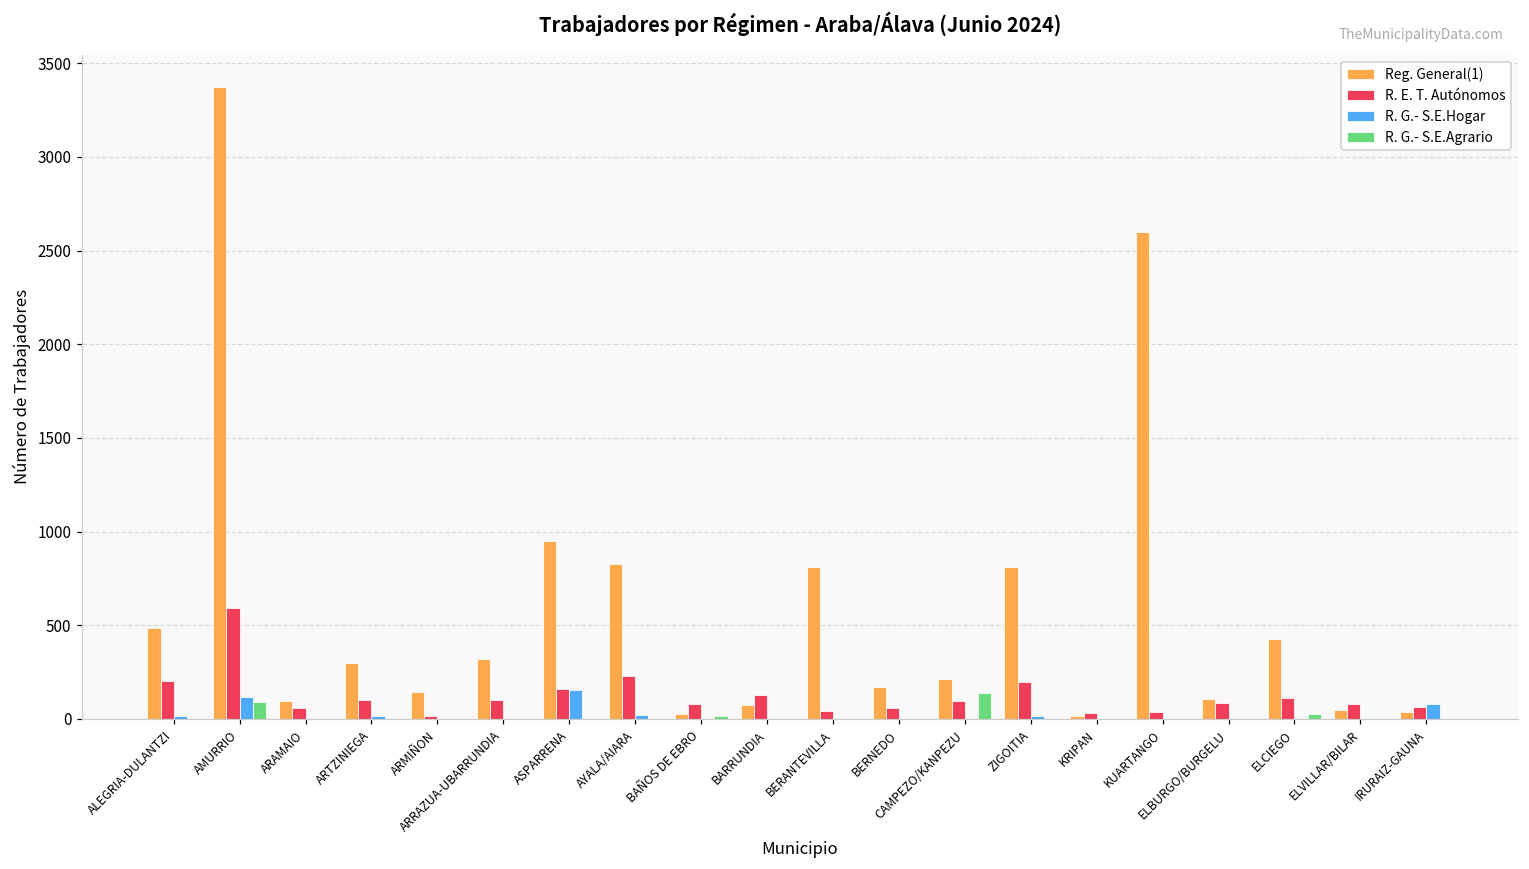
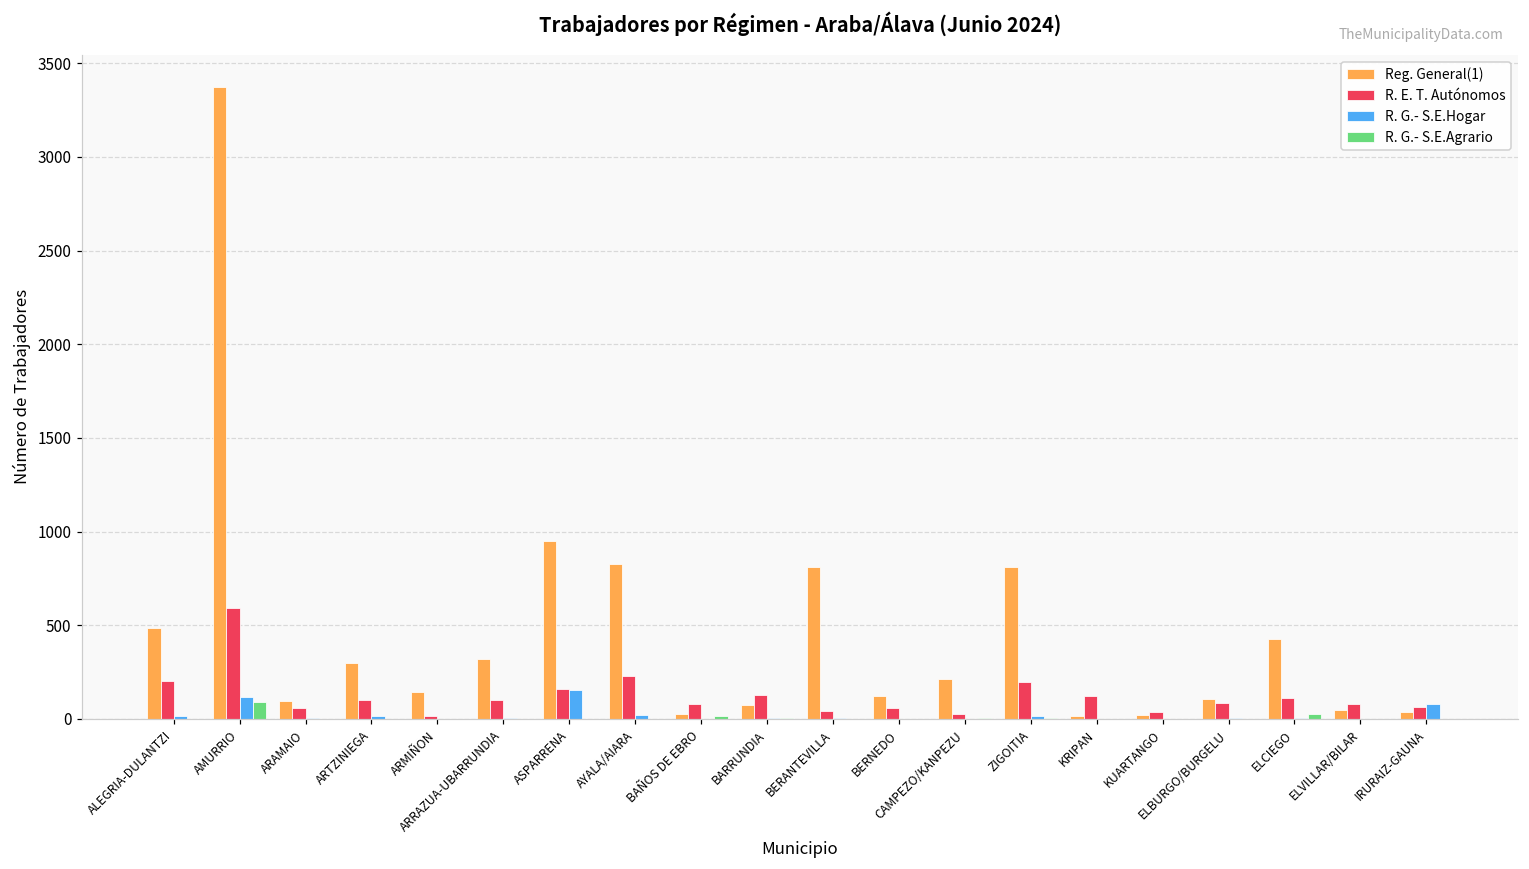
Reg. General(1), BERNEDO: 170 -> 120
R. E. T. Autónomos, CAMPEZO/KANPEZU: 90 -> 30
R. G.- S.E.Agrario, CAMPEZO/KANPEZU: 140 -> 10
R. E. T. Autónomos, KRIPAN: 30 -> 120
Reg. General(1), KUARTANGO: 2600 -> 20
